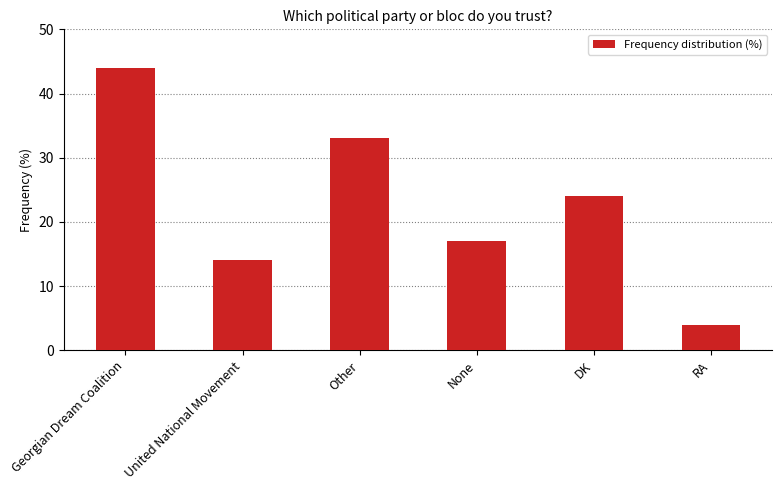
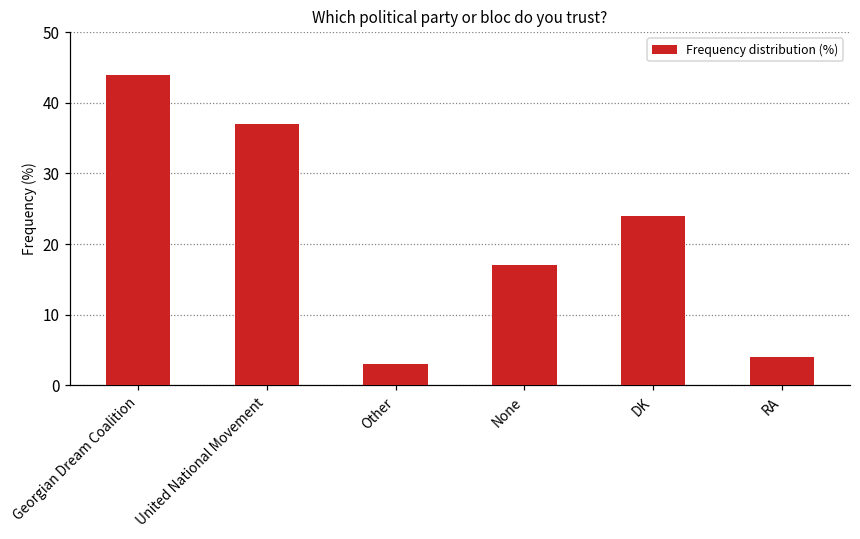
United National Movement: 14 -> 37
Other: 33 -> 3
